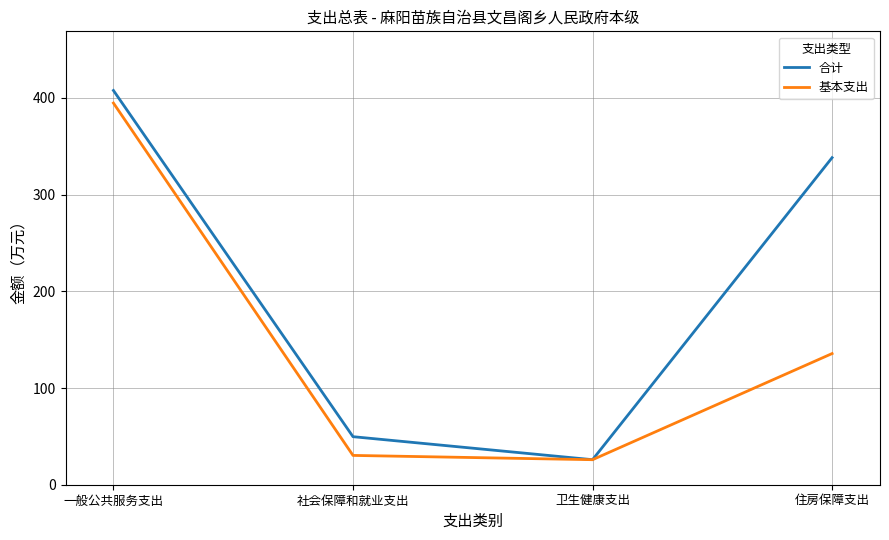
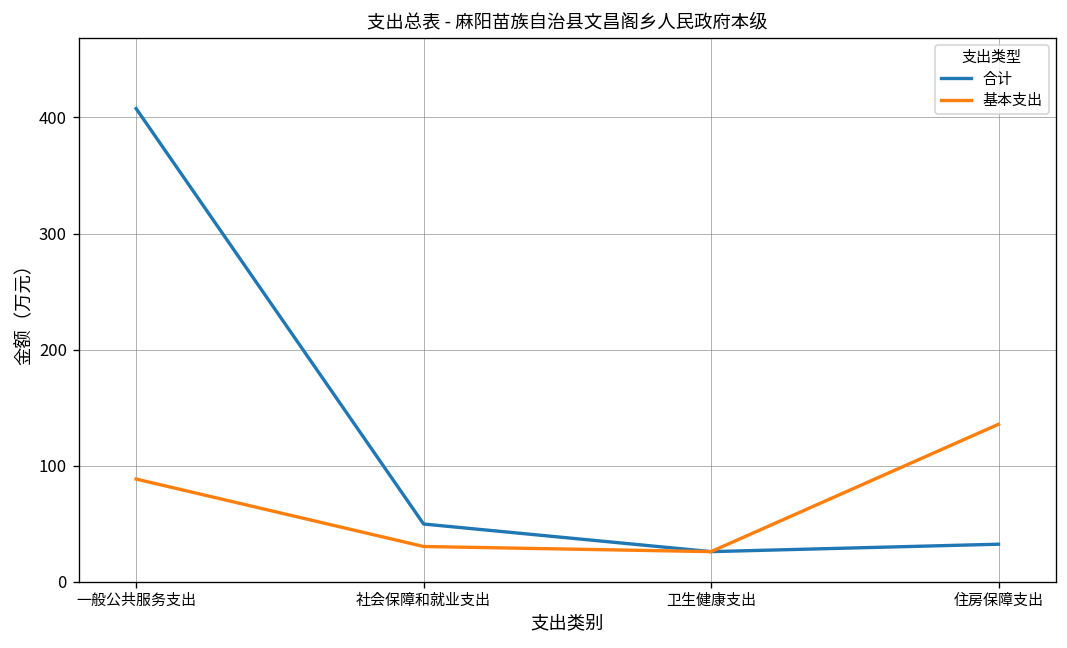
基本支出, 一般公共服务支出: 390 -> 90
合计, 住房保障支出: 340 -> 30
